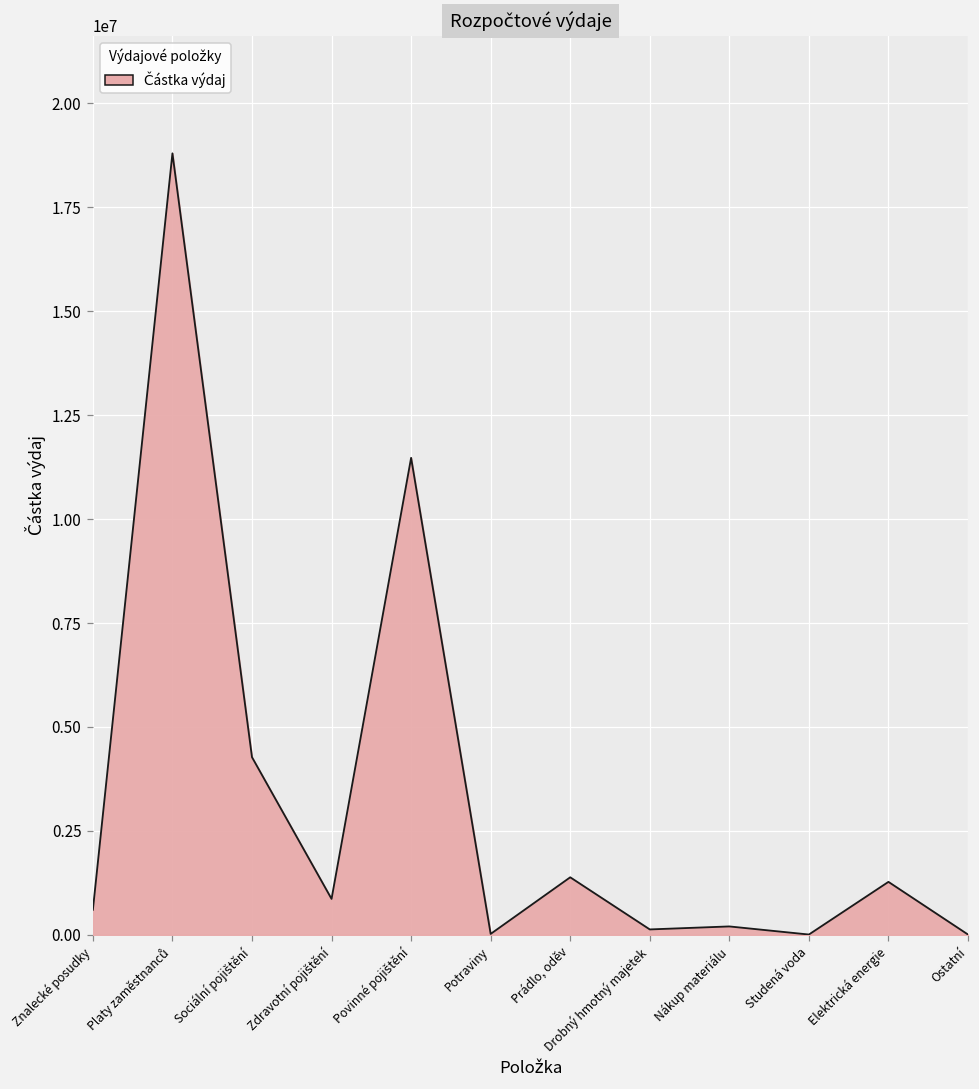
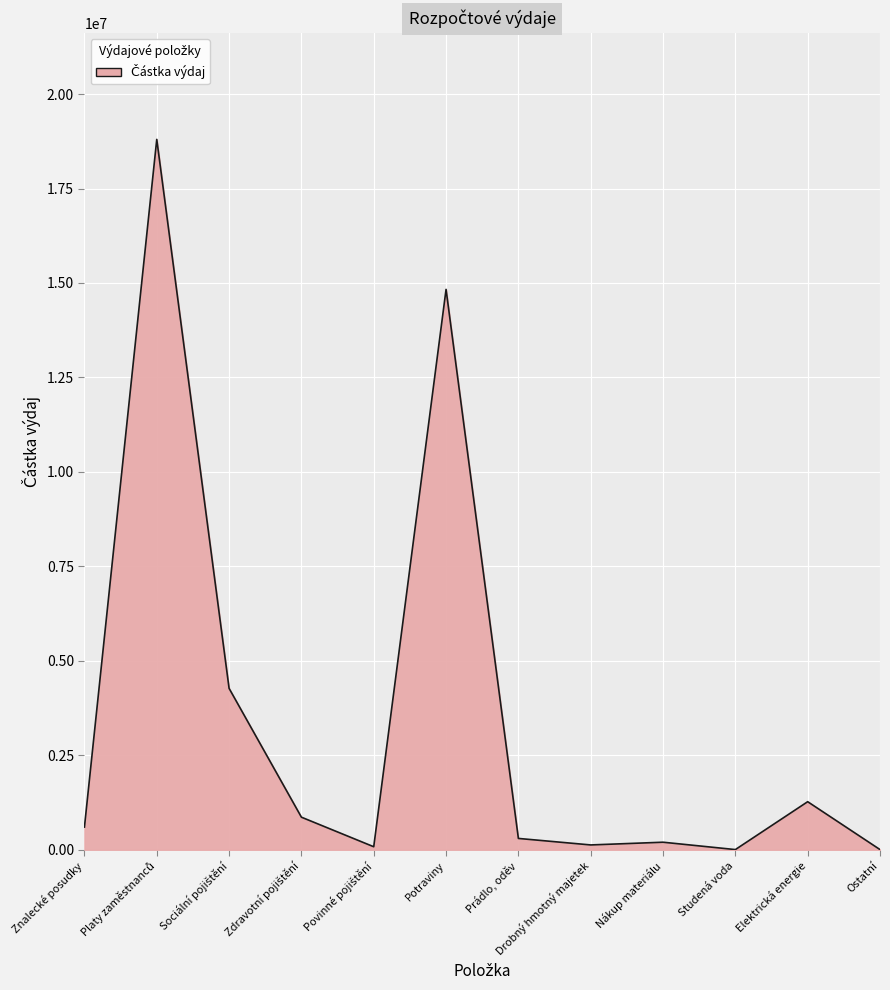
Povinné pojištění: 11500000 -> 100000
Potraviny: 0 -> 14800000
Prádlo, oděv: 1400000 -> 300000
